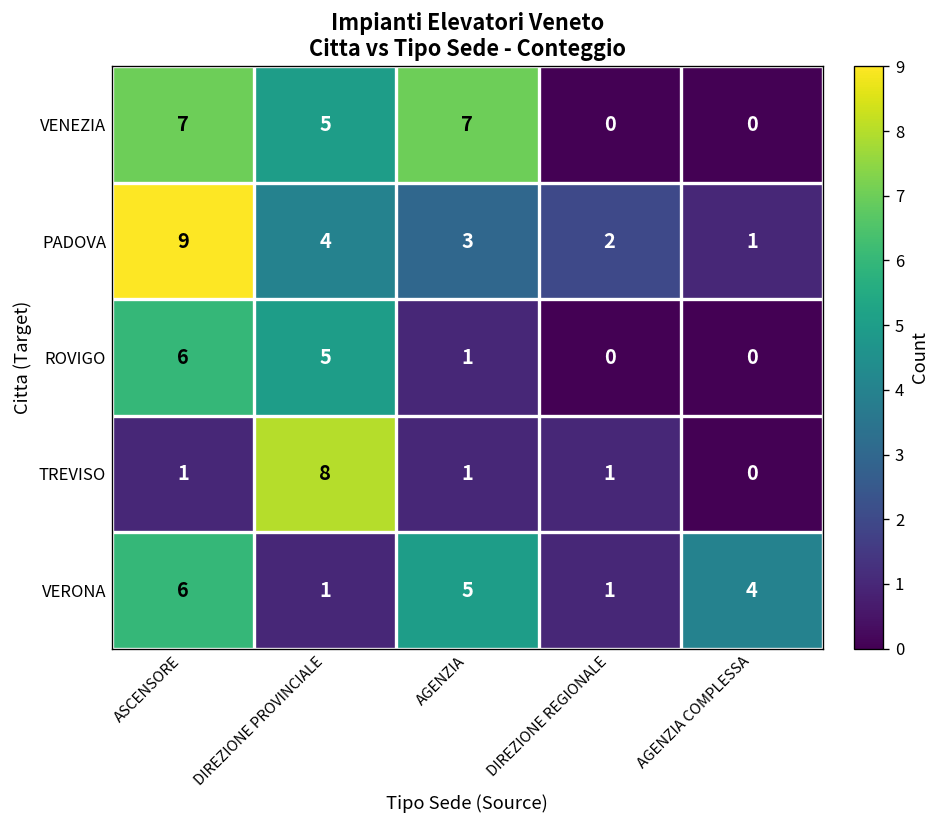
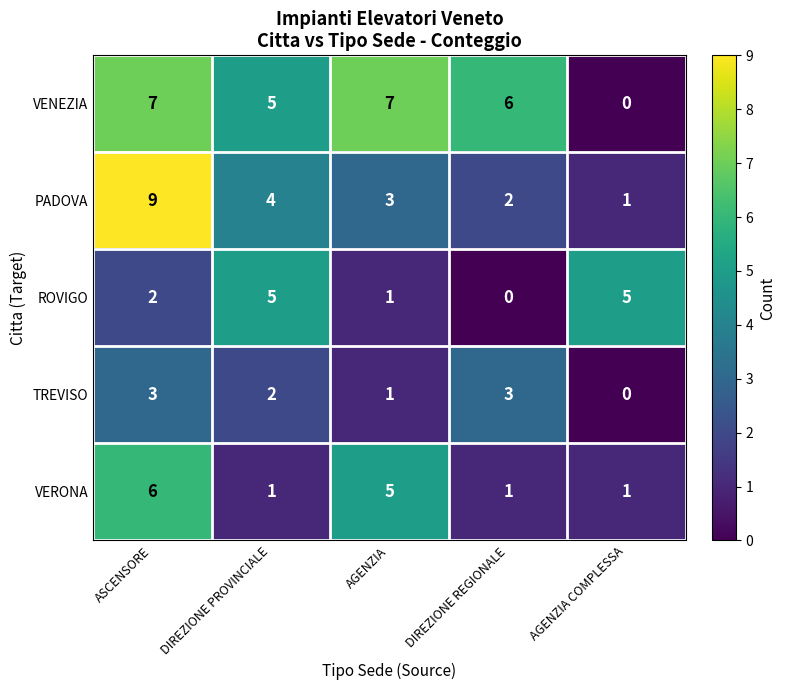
VENEZIA, DIREZIONE REGIONALE: 0 -> 6
ROVIGO, ASCENSORE: 6 -> 2
ROVIGO, AGENZIA COMPLESSA: 0 -> 5
TREVISO, ASCENSORE: 1 -> 3
TREVISO, DIREZIONE PROVINCIALE: 8 -> 2
TREVISO, DIREZIONE REGIONALE: 1 -> 3
VERONA, AGENZIA COMPLESSA: 4 -> 1
